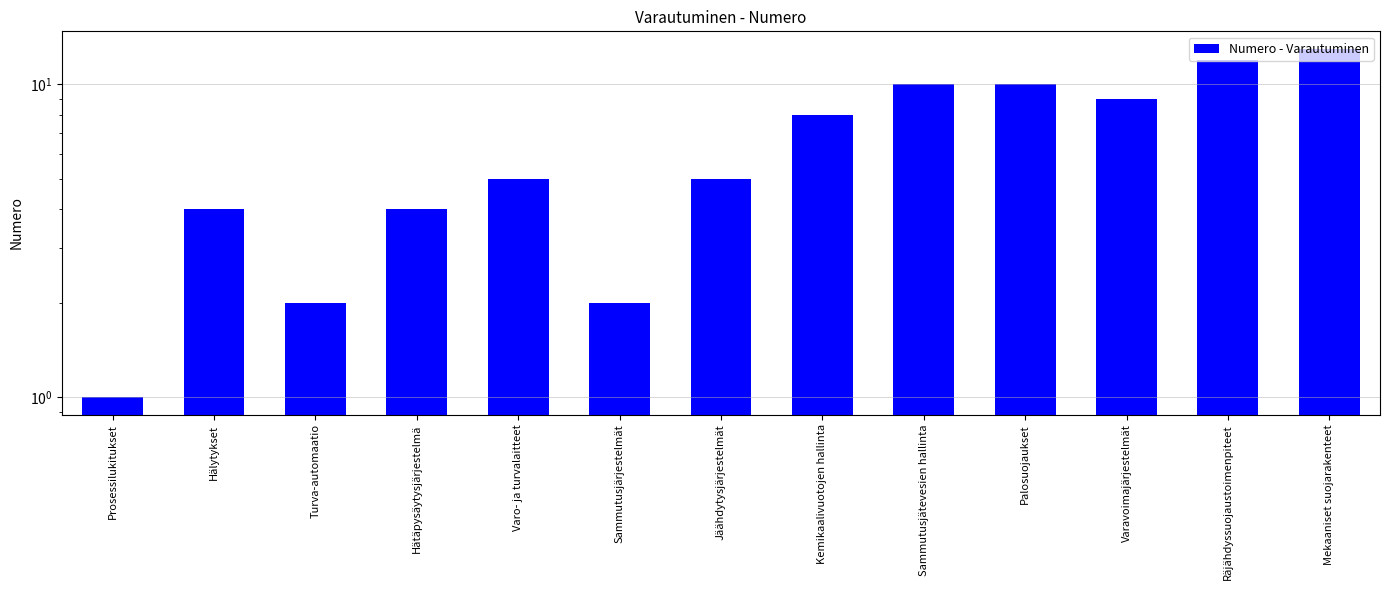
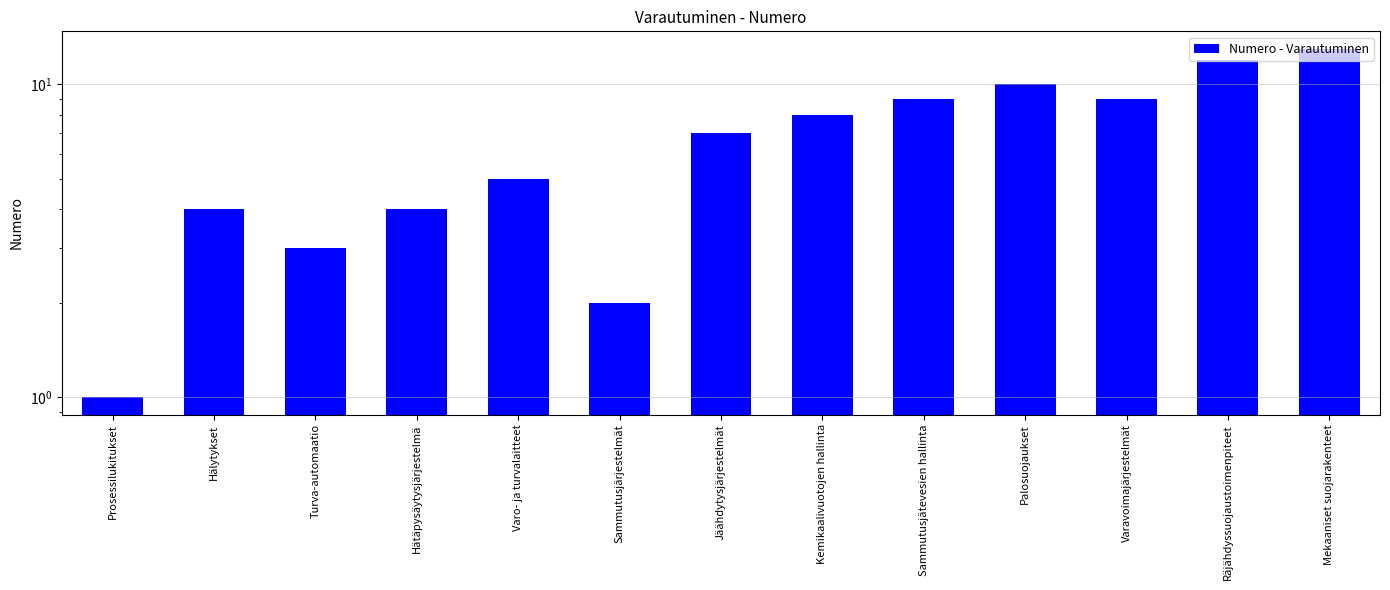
Turva-automaatio: 2 -> 3
Jäähdytysjärjestelmät: 5 -> 7
Sammutusjätevesien hallinta: 10 -> 9
